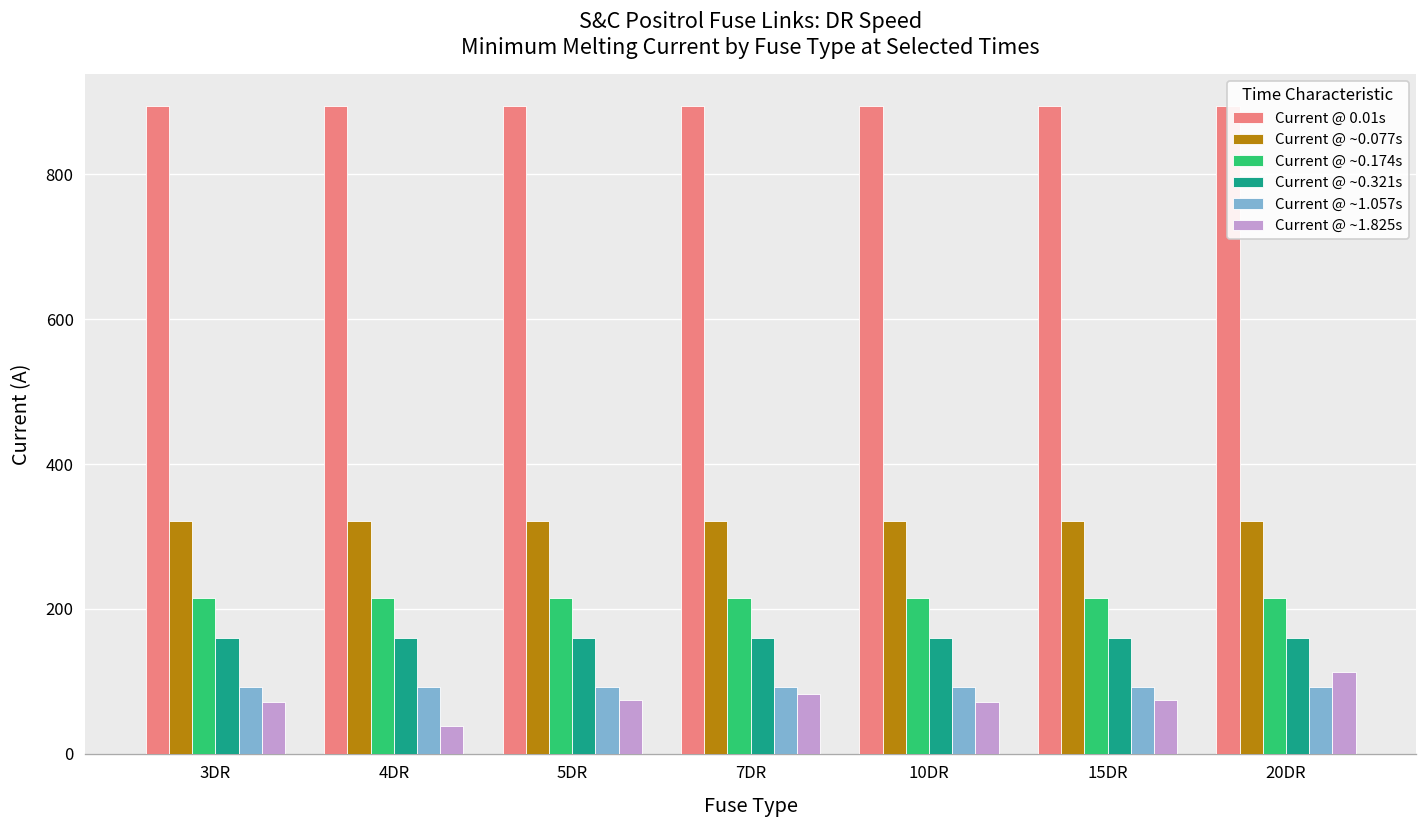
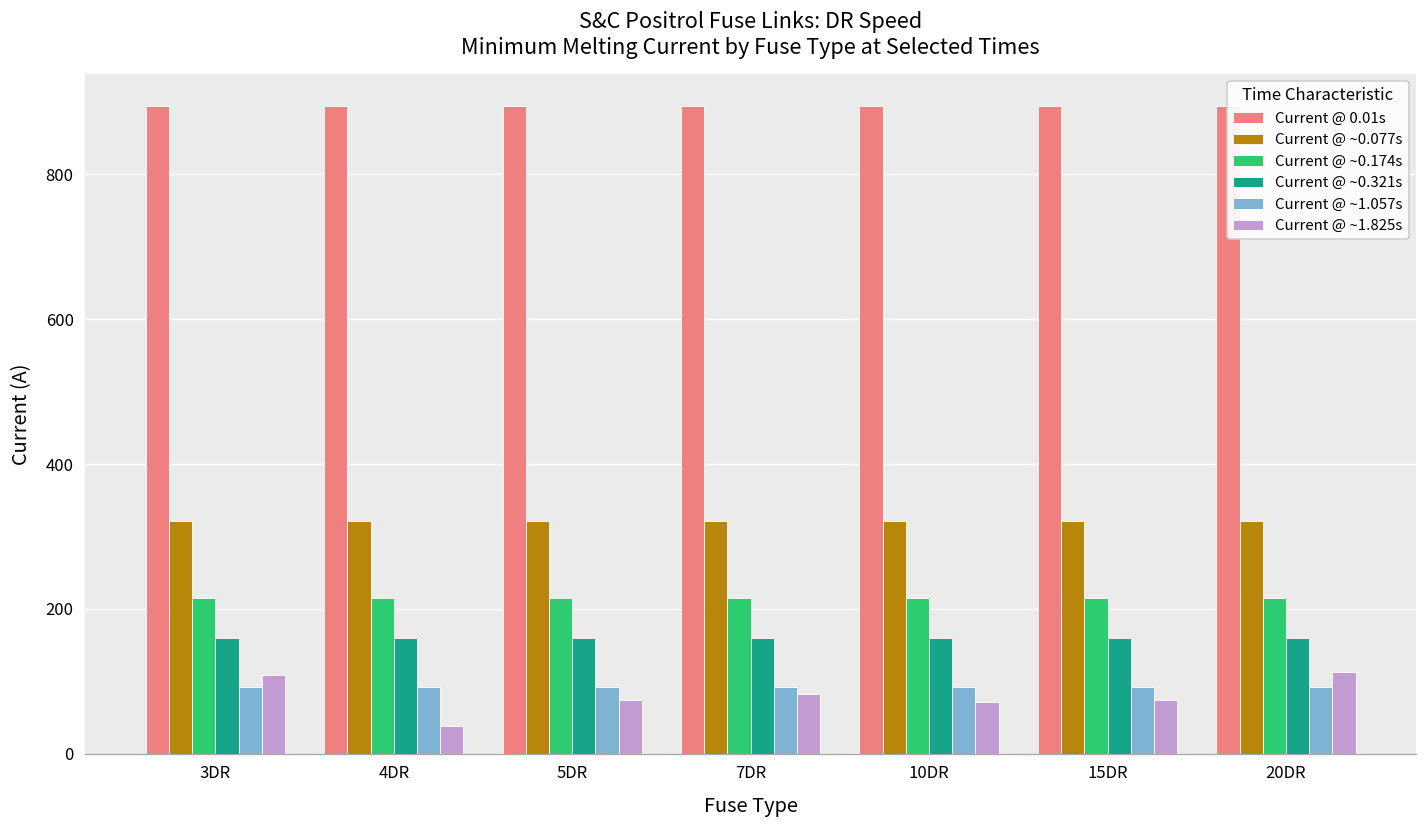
Current @ ~1.825s, 3DR: 70 -> 110
